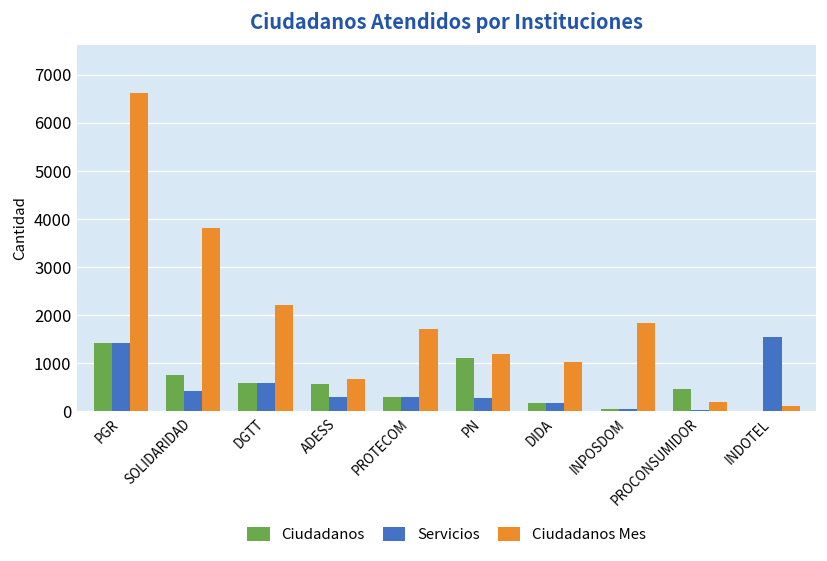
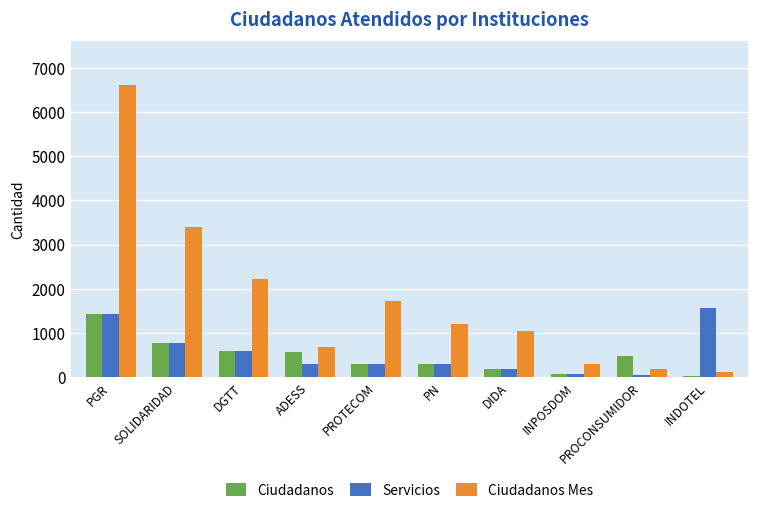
Servicios, SOLIDARIDAD: 400 -> 800
Ciudadanos Mes, SOLIDARIDAD: 3800 -> 3400
Ciudadanos, PN: 1100 -> 300
Ciudadanos Mes, INPOSDOM: 1800 -> 300
